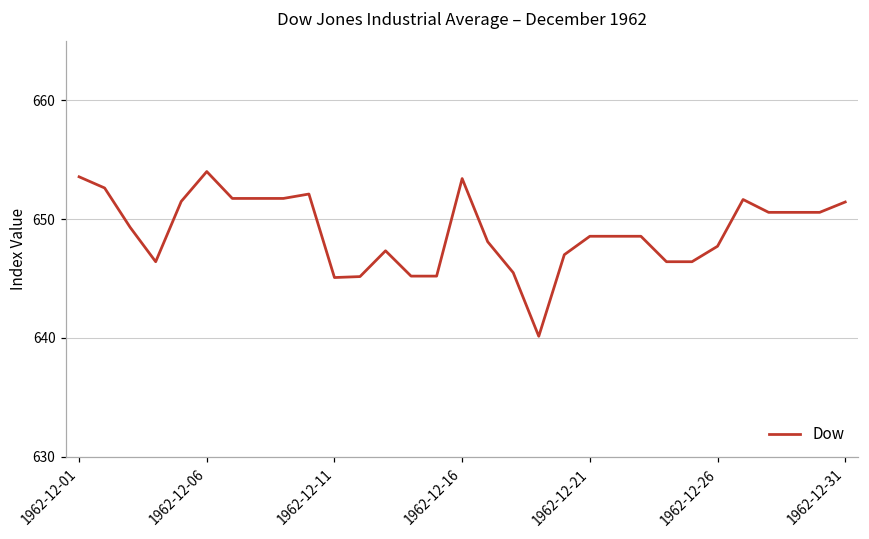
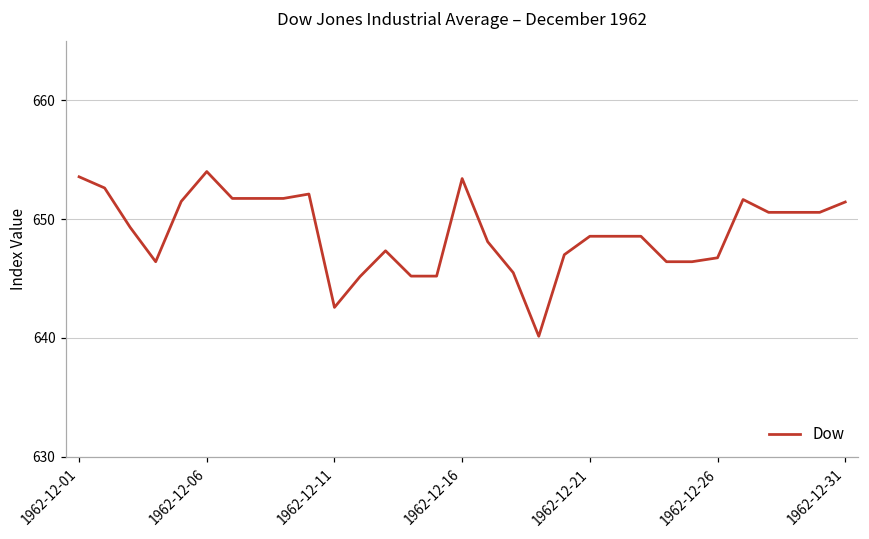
1962-12-11: 645.1 -> 642.6
1962-12-26: 647.7 -> 646.7
